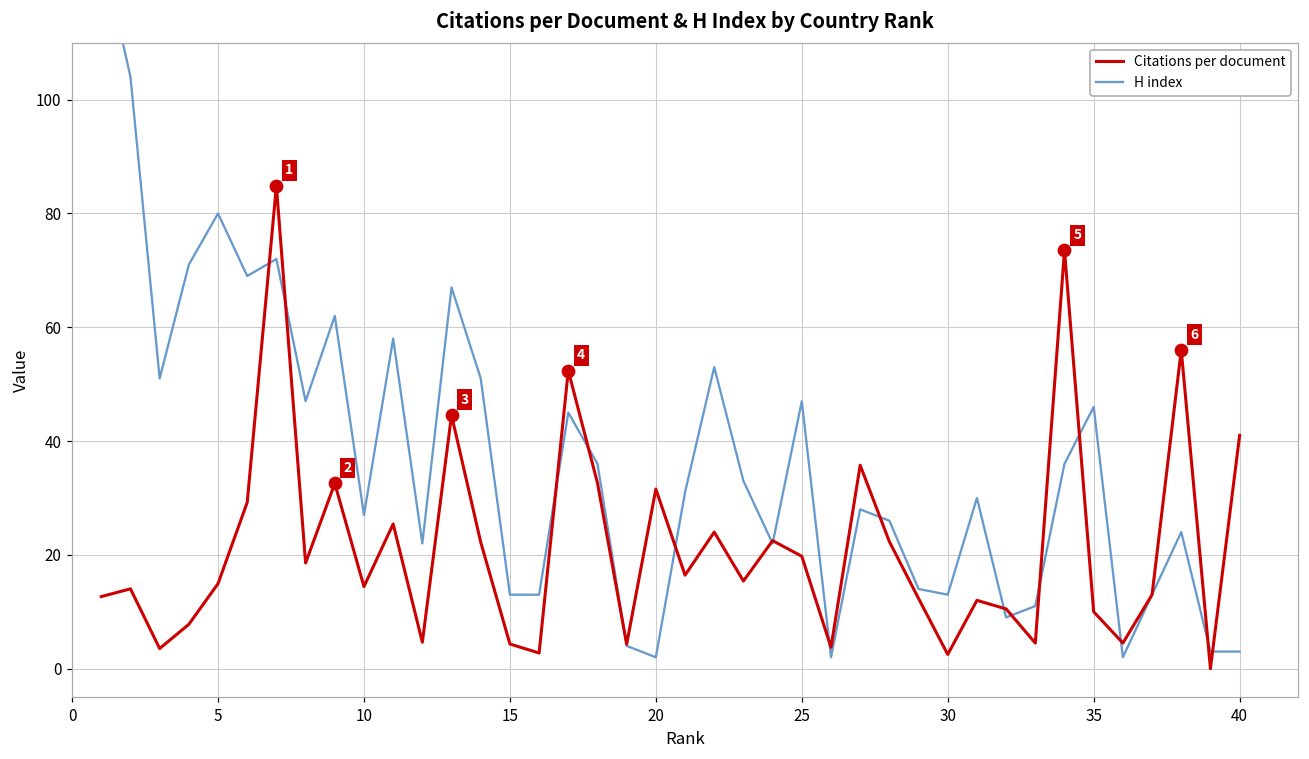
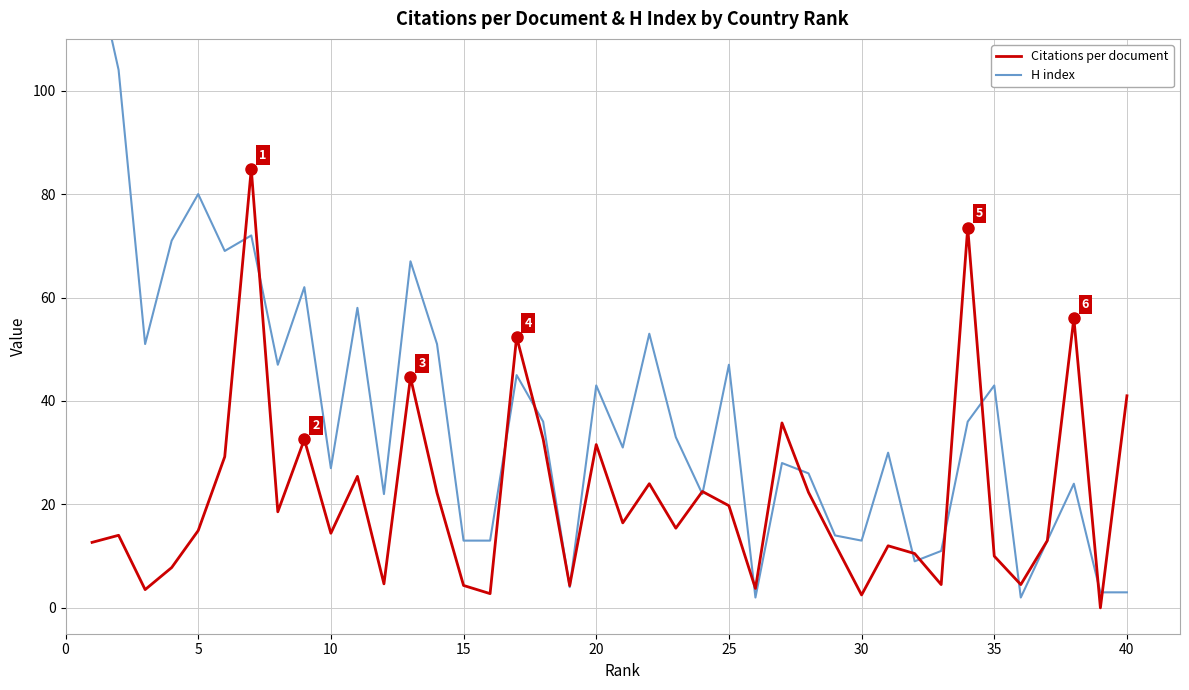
H index, 20: 2 -> 43
H index, 35: 46 -> 43
